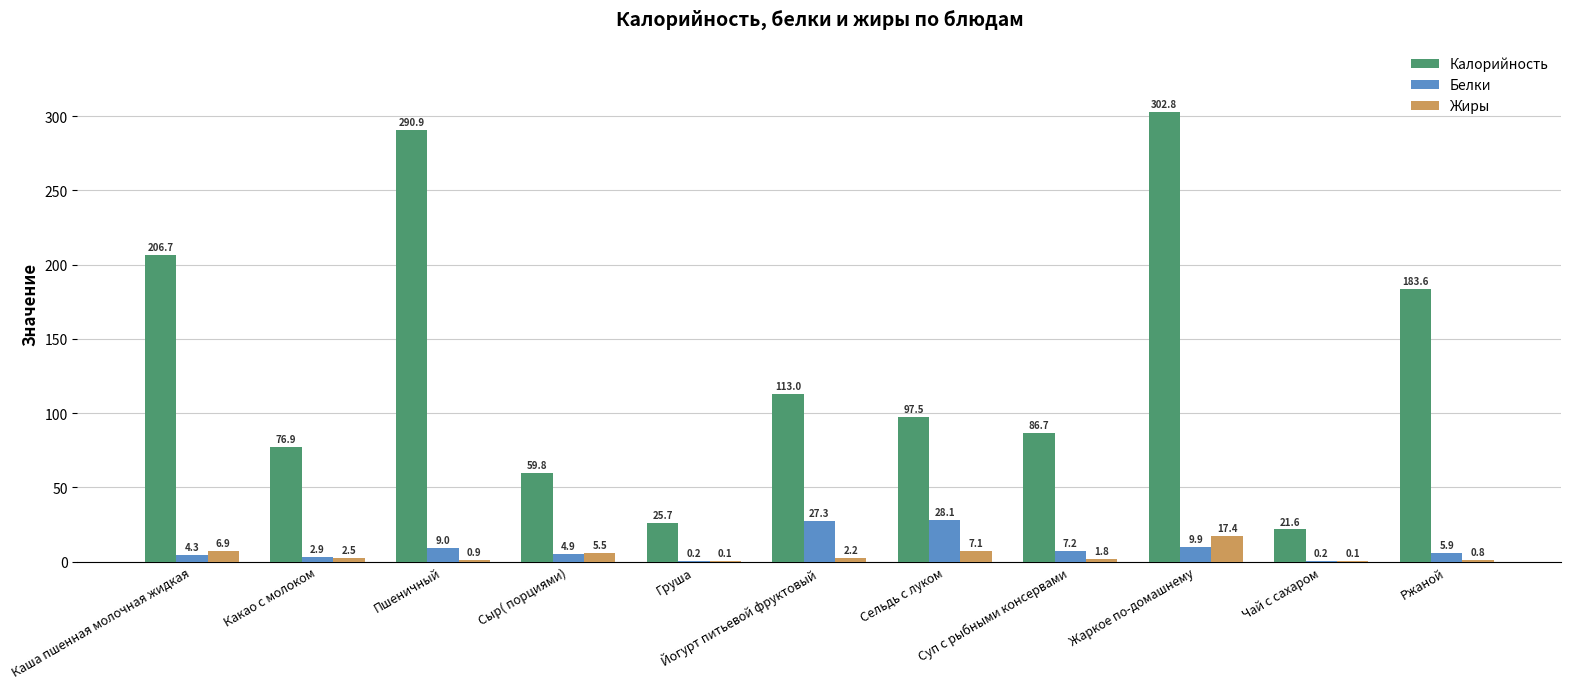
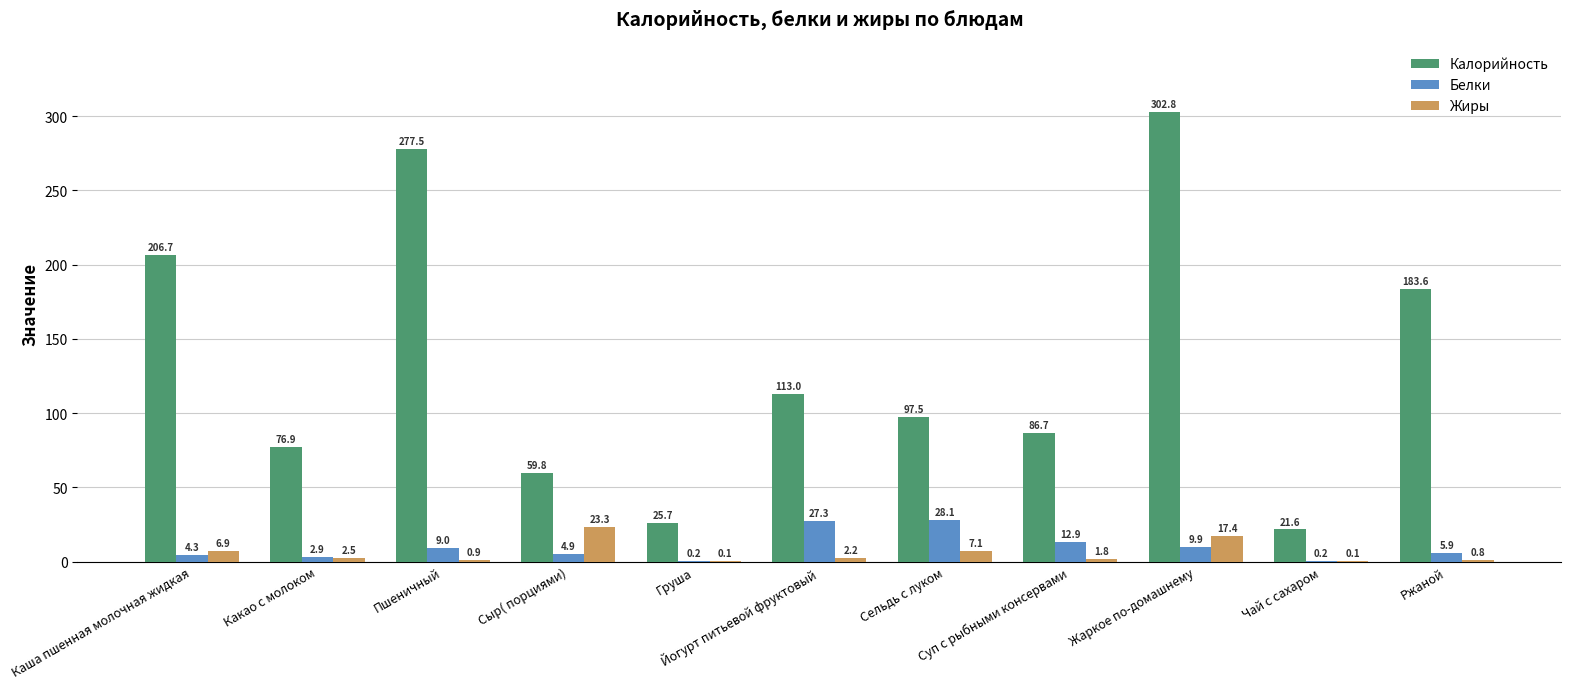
Калорийность, Пшеничный: 290.9 -> 277.5
Жиры, Сыр( порциями): 5.5 -> 23.3
Белки, Суп с рыбными консервами: 7.2 -> 12.9
